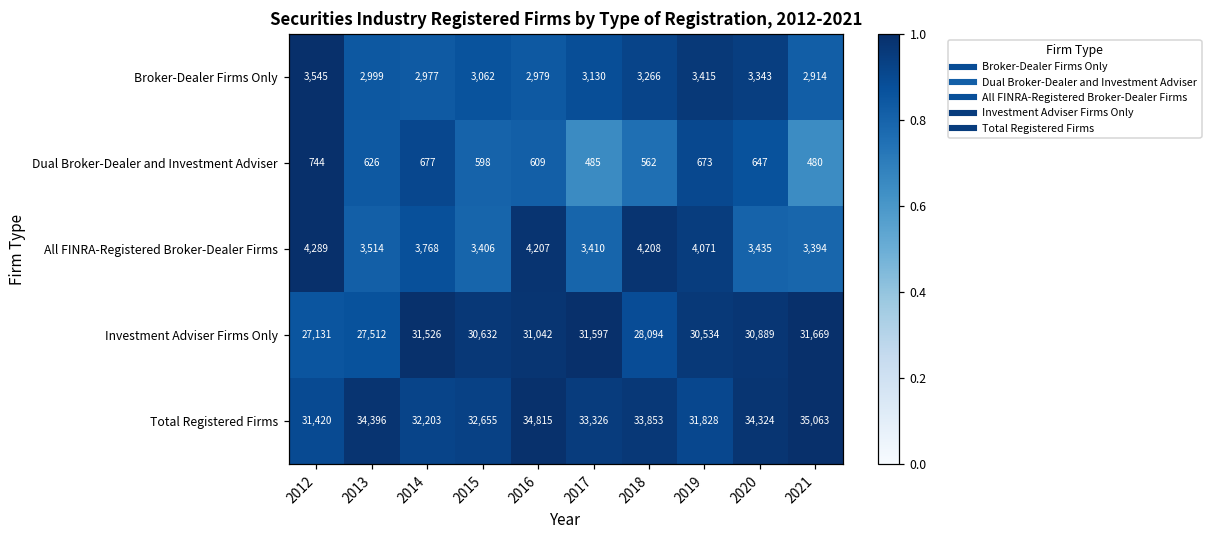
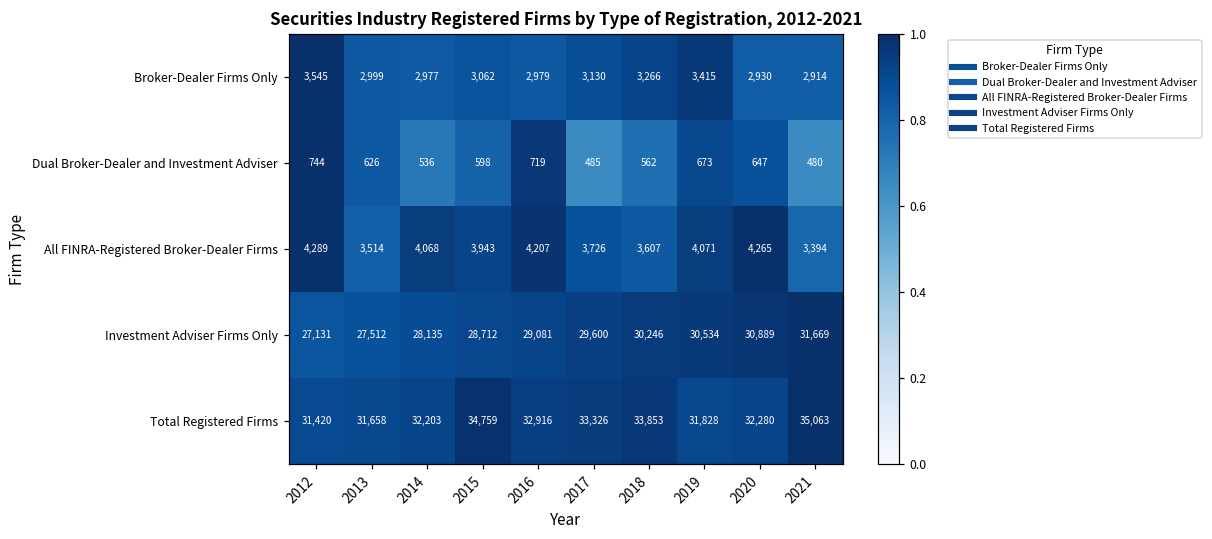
Broker-Dealer Firms Only, 2020: 3,343 -> 2,930
Dual Broker-Dealer and Investment Adviser, 2014: 677 -> 536
Dual Broker-Dealer and Investment Adviser, 2016: 609 -> 719
All FINRA-Registered Broker-Dealer Firms, 2014: 3,768 -> 4,068
All FINRA-Registered Broker-Dealer Firms, 2015: 3,406 -> 3,943
All FINRA-Registered Broker-Dealer Firms, 2017: 3,410 -> 3,726
All FINRA-Registered Broker-Dealer Firms, 2018: 4,208 -> 3,607
All FINRA-Registered Broker-Dealer Firms, 2020: 3,435 -> 4,265
Investment Adviser Firms Only, 2014: 31,526 -> 28,135
Investment Adviser Firms Only, 2015: 30,632 -> 28,712
Investment Adviser Firms Only, 2016: 31,042 -> 29,081
Investment Adviser Firms Only, 2017: 31,597 -> 29,600
Investment Adviser Firms Only, 2018: 28,094 -> 30,246
Total Registered Firms, 2013: 34,396 -> 31,658
Total Registered Firms, 2015: 32,655 -> 34,759
Total Registered Firms, 2016: 34,815 -> 32,916
Total Registered Firms, 2020: 34,324 -> 32,280
